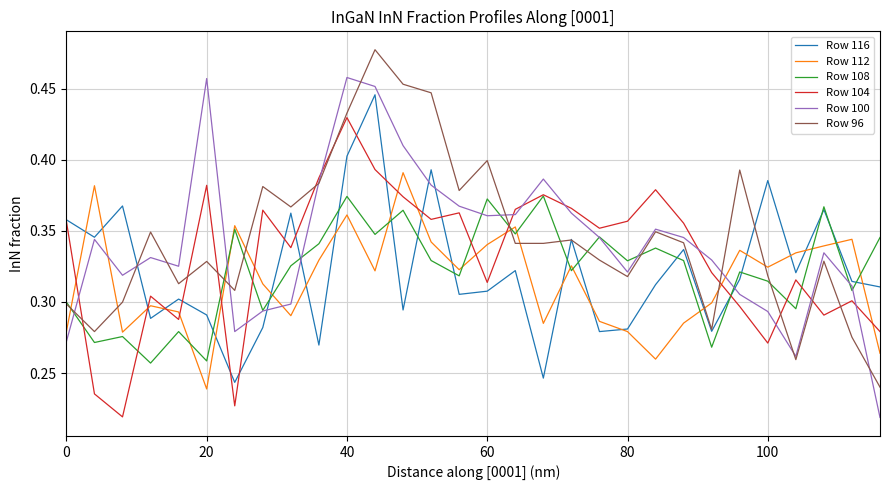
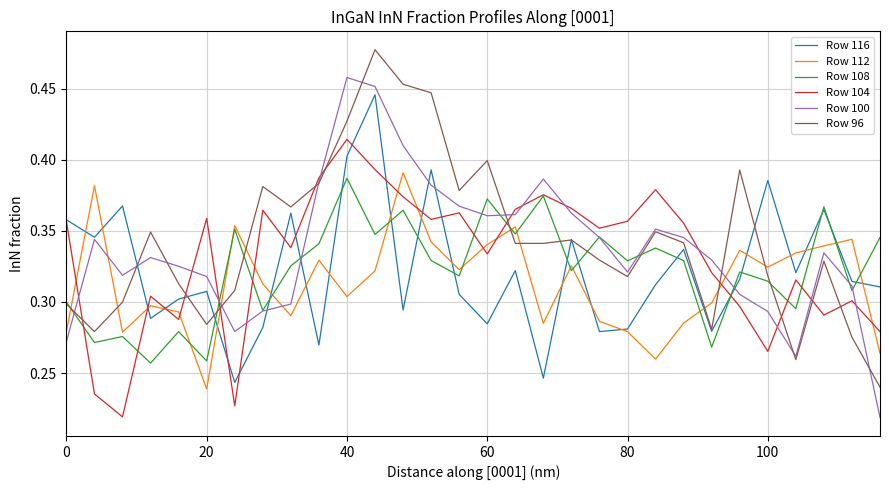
Row 116, 20: 0.291 -> 0.307
Row 104, 20: 0.382 -> 0.359
Row 100, 20: 0.457 -> 0.318
Row 96, 20: 0.328 -> 0.284
Row 112, 40: 0.361 -> 0.304
Row 108, 40: 0.374 -> 0.387
Row 104, 40: 0.430 -> 0.414
Row 96, 40: 0.433 -> 0.427
Row 116, 60: 0.308 -> 0.285
Row 104, 60: 0.314 -> 0.334
Row 104, 100: 0.271 -> 0.265
